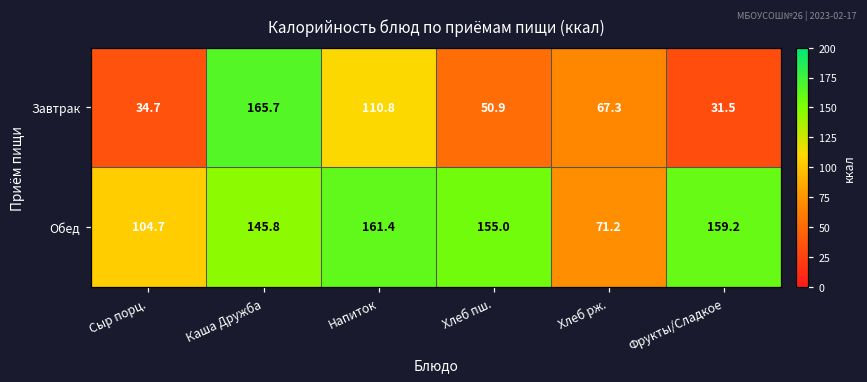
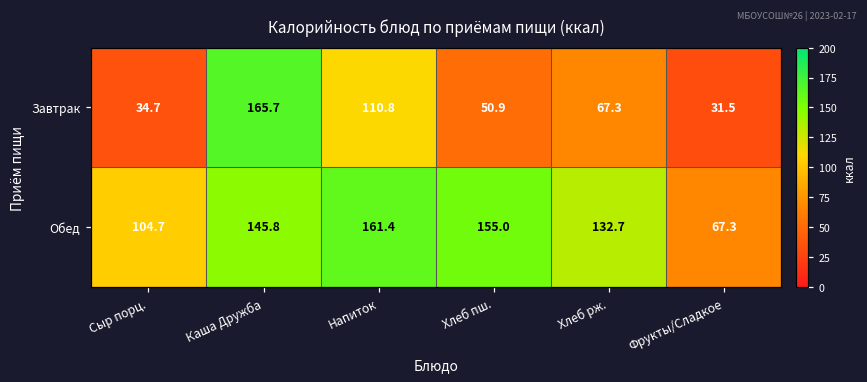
Обед, Хлеб рж.: 71.2 -> 132.7
Обед, Фрукты/Сладкое: 159.2 -> 67.3
